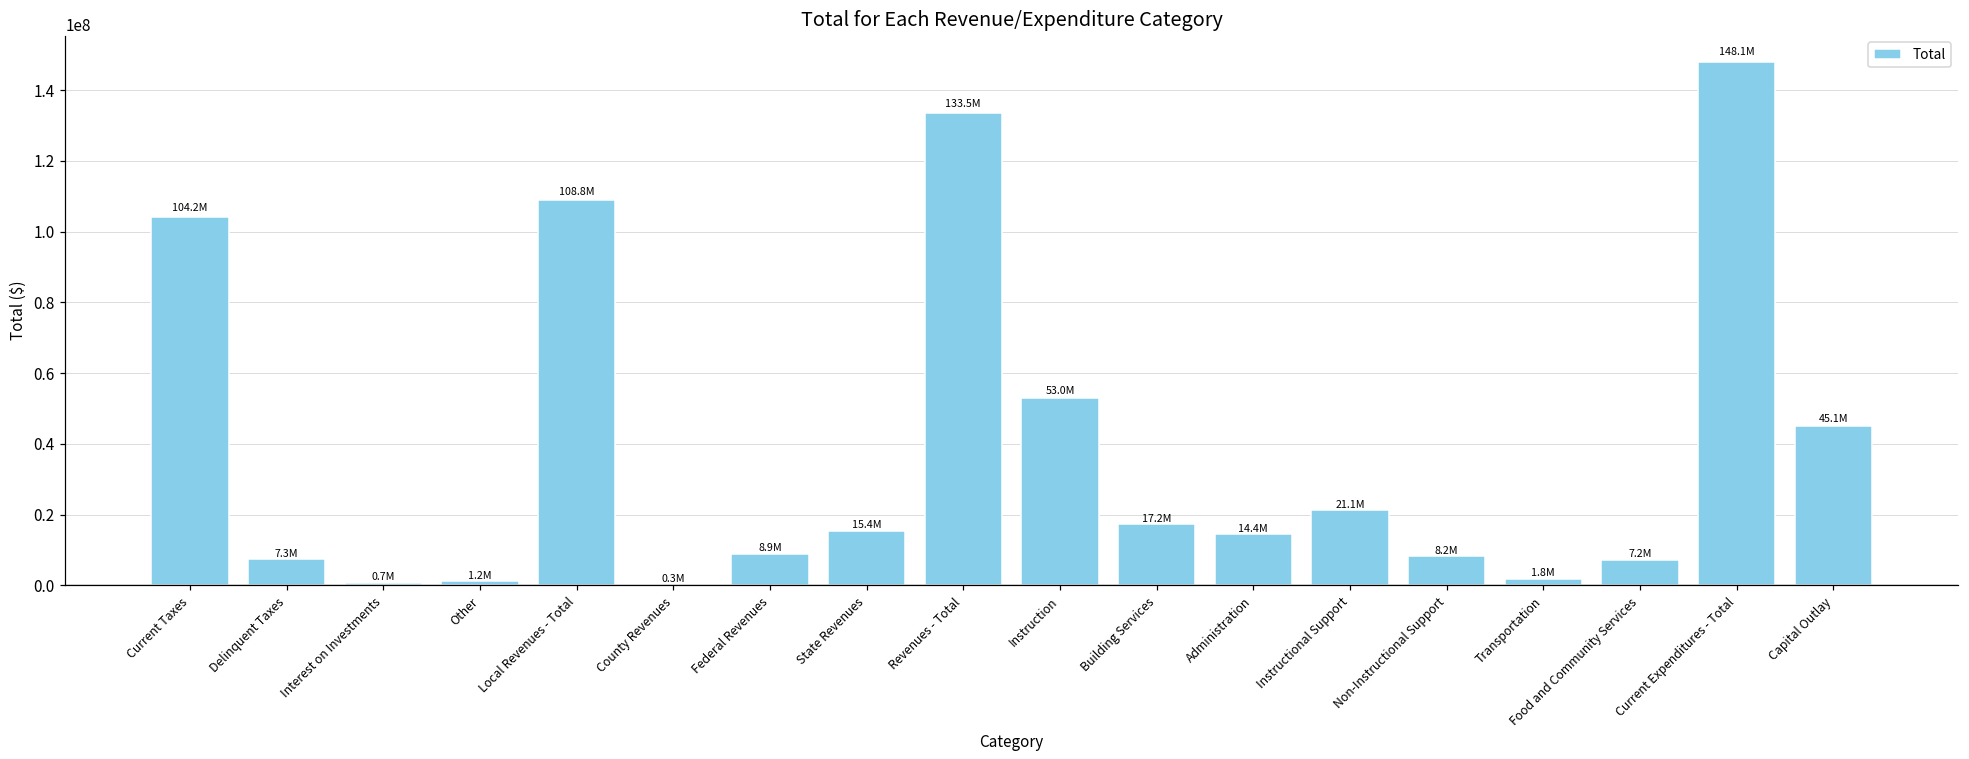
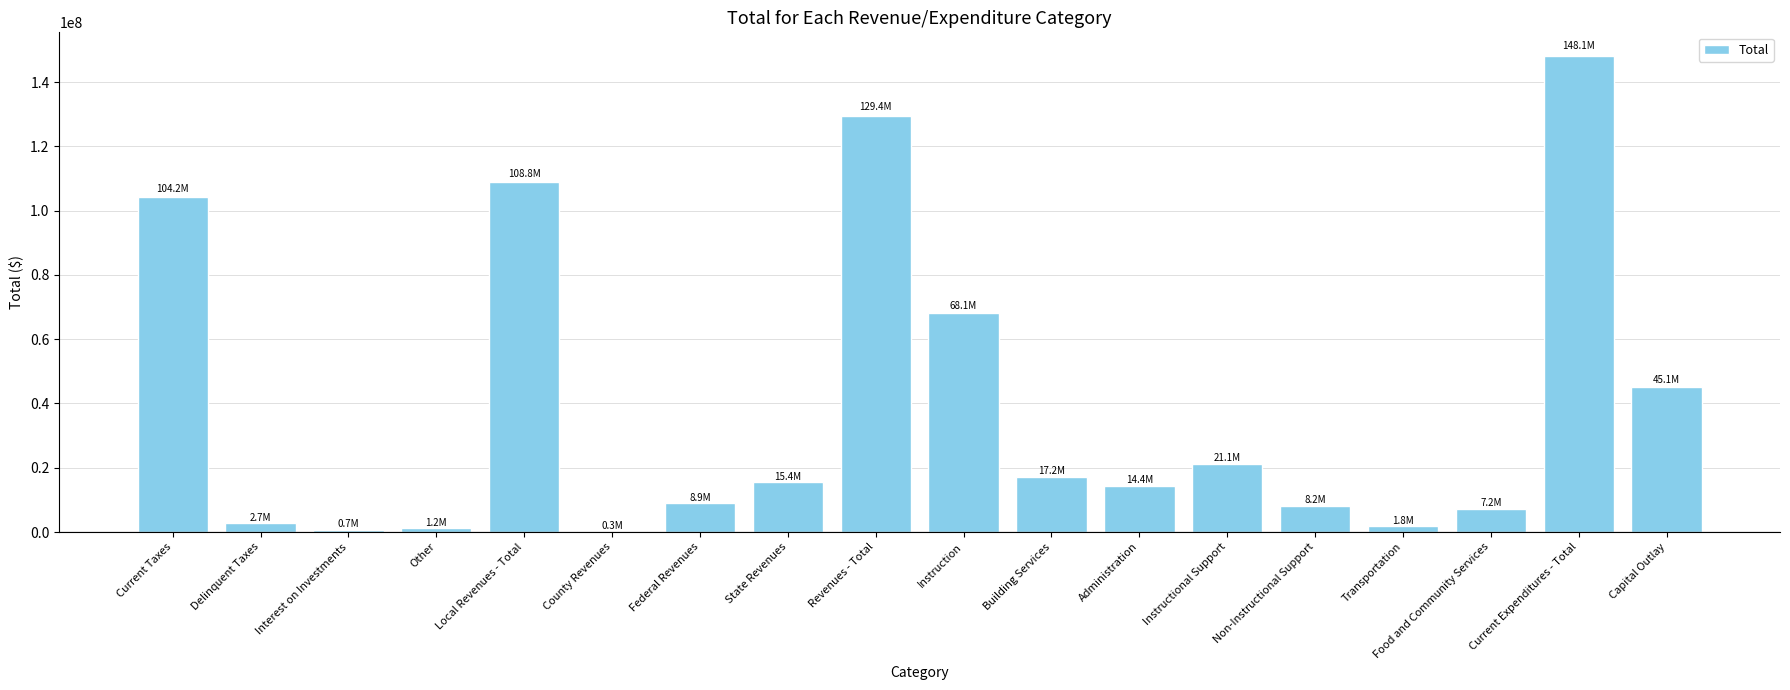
Delinquent Taxes: 7.3M -> 2.7M
Revenues - Total: 133.5M -> 129.4M
Instruction: 53.0M -> 68.1M
